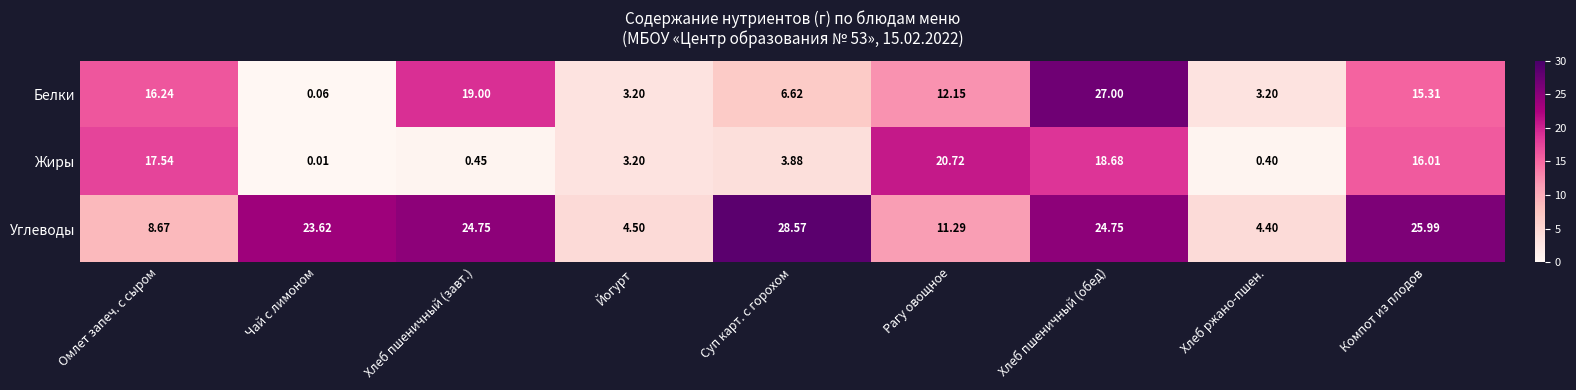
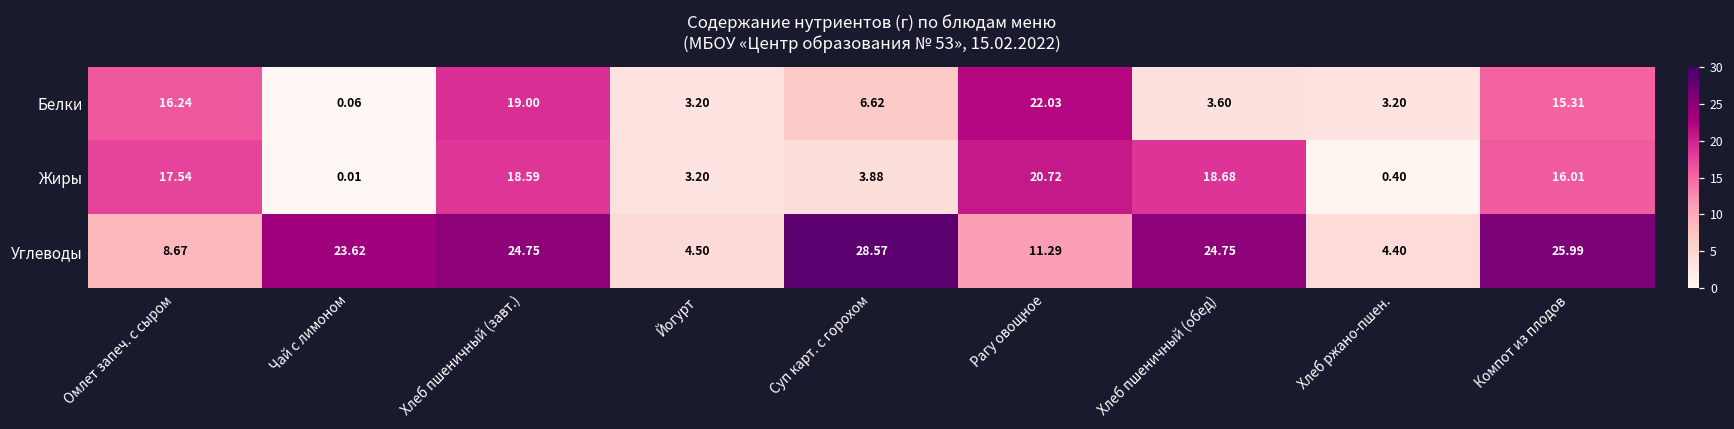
Белки, Рагу овощное: 12.15 -> 22.03
Белки, Хлеб пшеничный (обед): 27.00 -> 3.60
Жиры, Хлеб пшеничный (завт.): 0.45 -> 18.59
